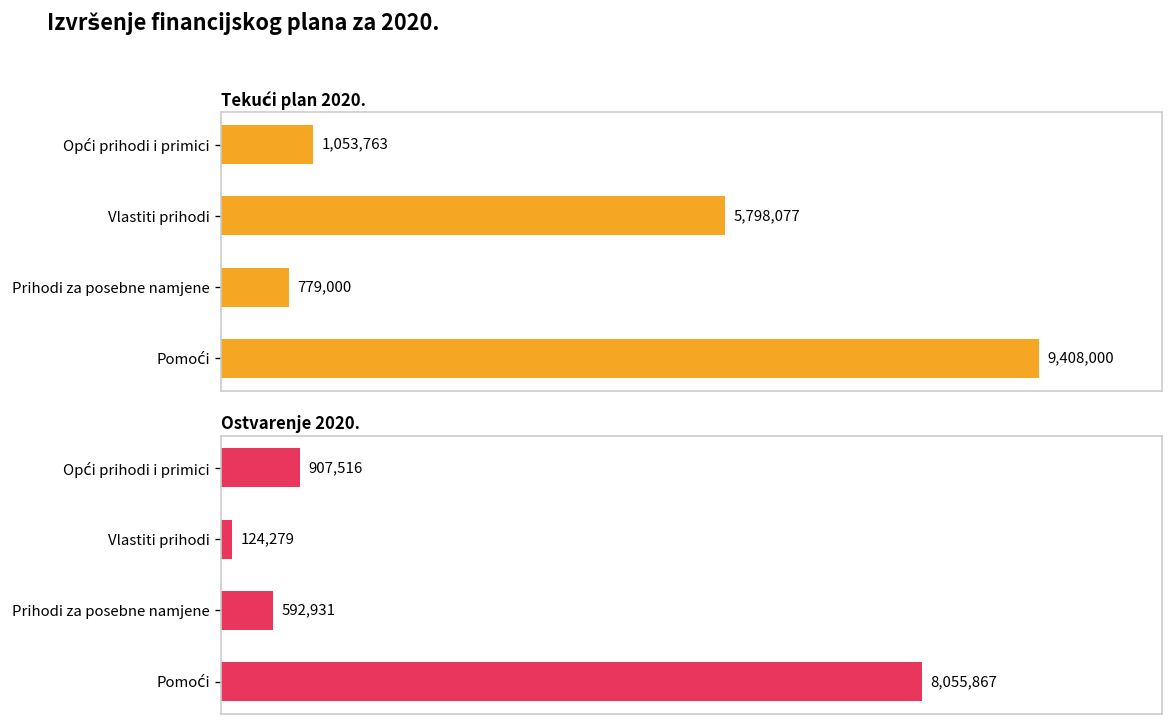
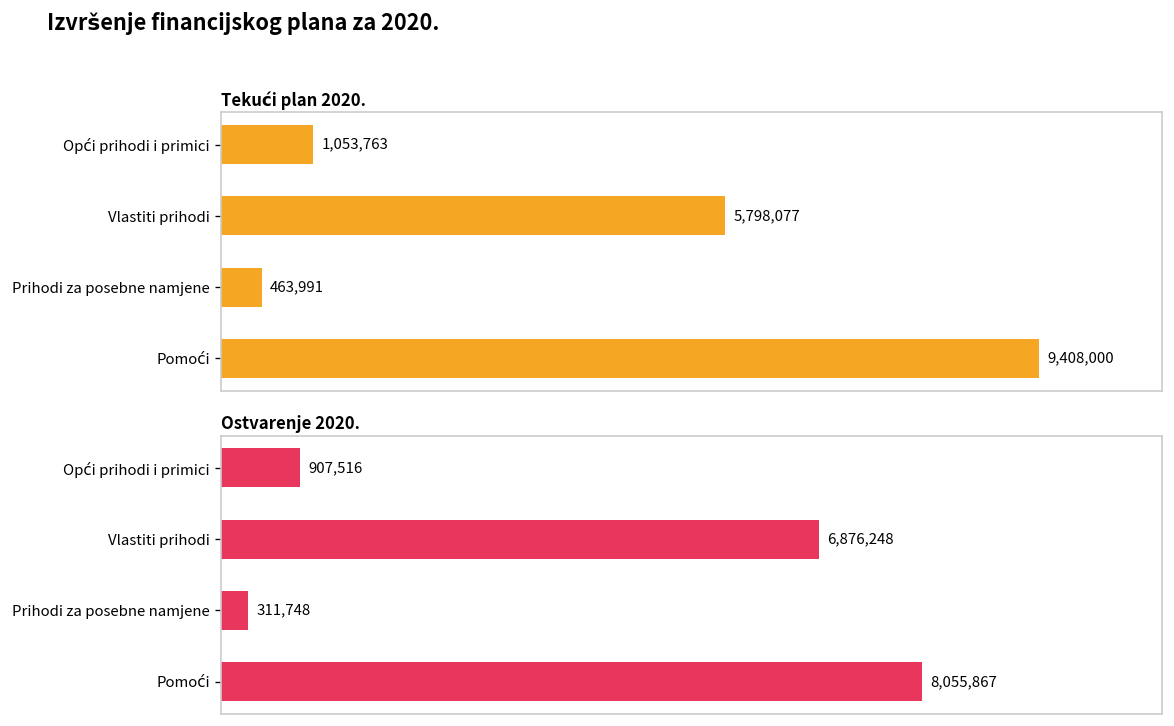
Tekući plan 2020., Prihodi za posebne namjene: 779,000 -> 463,991
Ostvarenje 2020., Vlastiti prihodi: 124,279 -> 6,876,248
Ostvarenje 2020., Prihodi za posebne namjene: 592,931 -> 311,748
